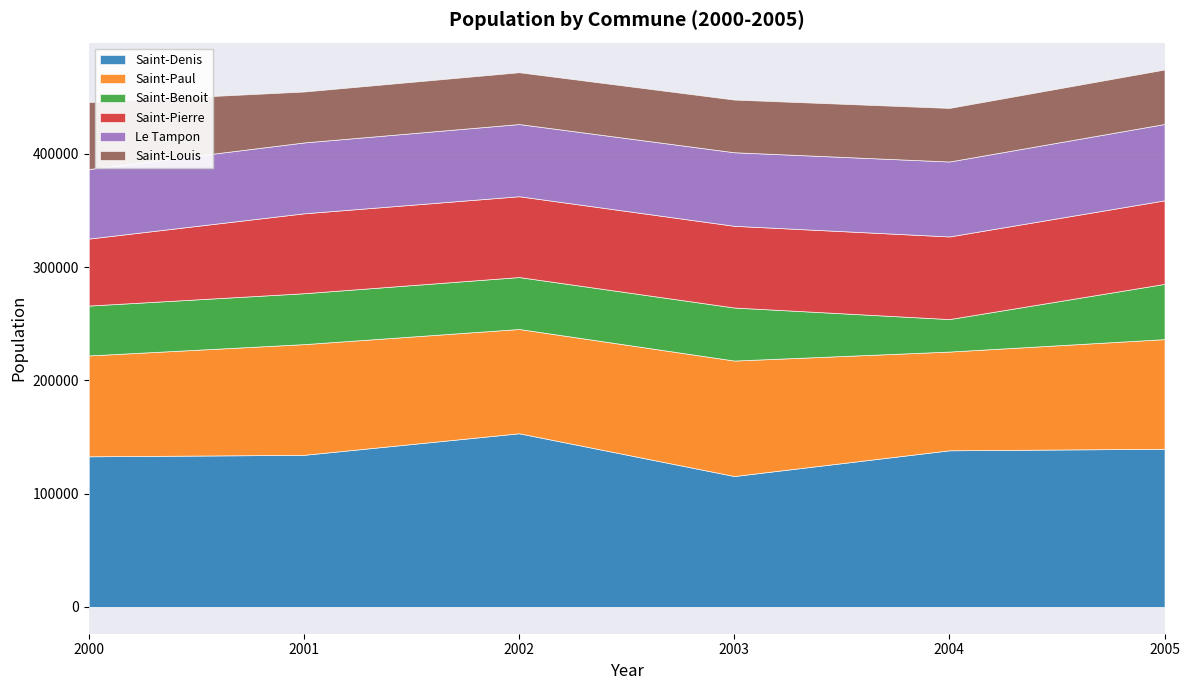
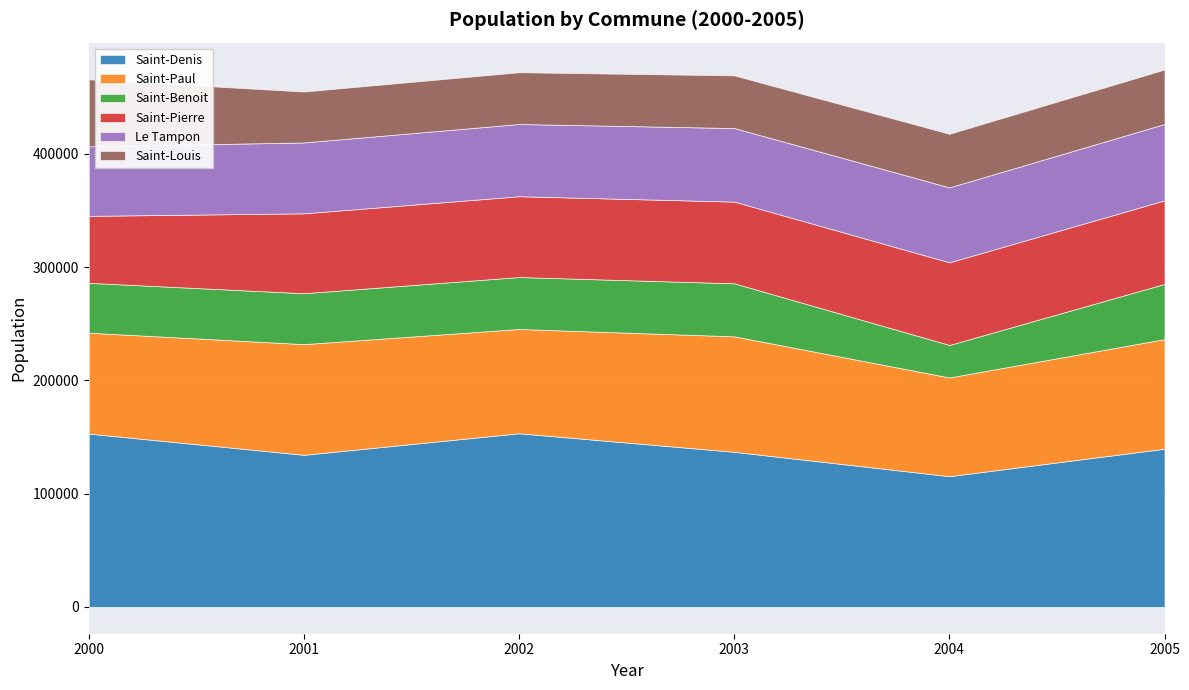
Saint-Denis, 2000: 133000 -> 153000
Saint-Denis, 2003: 116000 -> 137000
Saint-Denis, 2004: 138000 -> 115000
